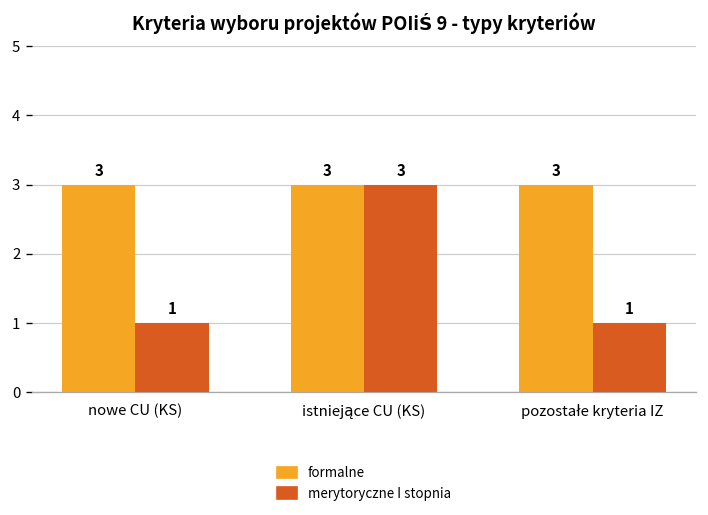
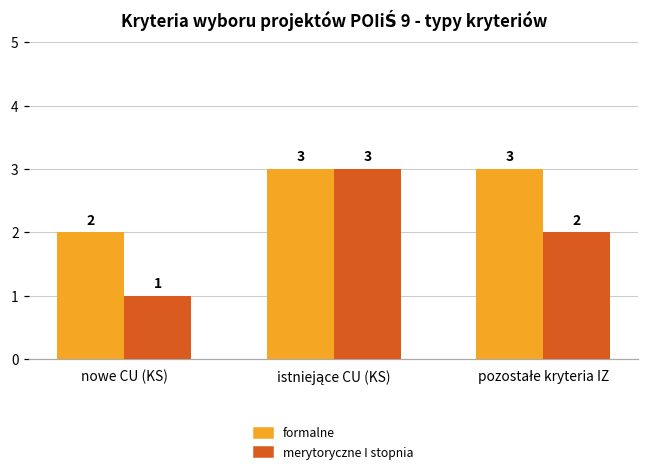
formalne, nowe CU (KS): 3 -> 2
merytoryczne I stopnia, pozostałe kryteria IZ: 1 -> 2
